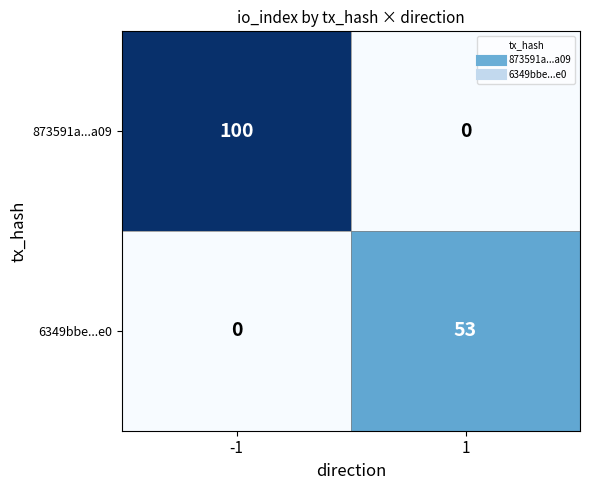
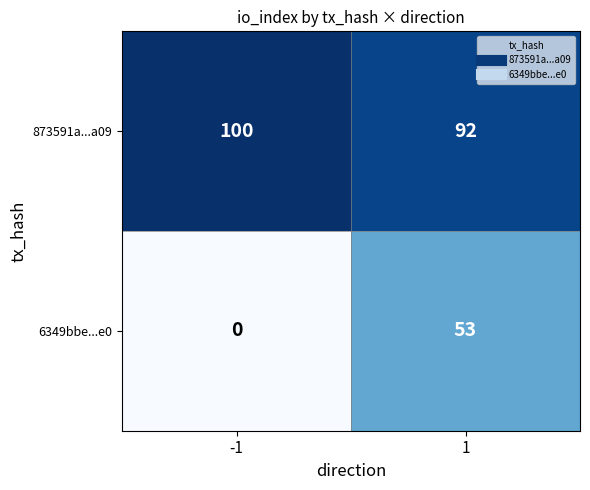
873591a...a09, 1: 0 -> 92
